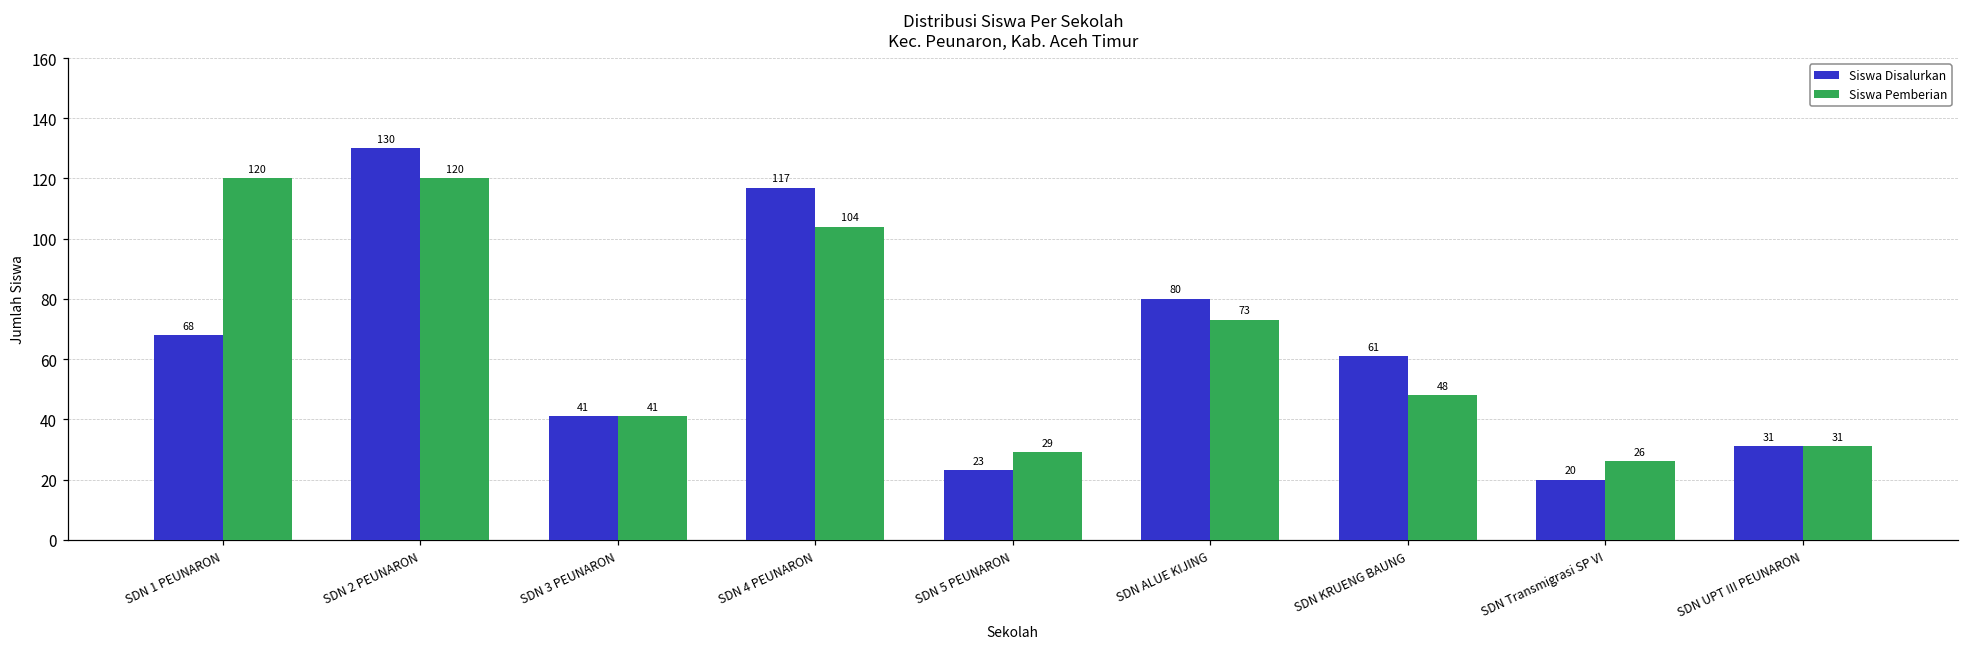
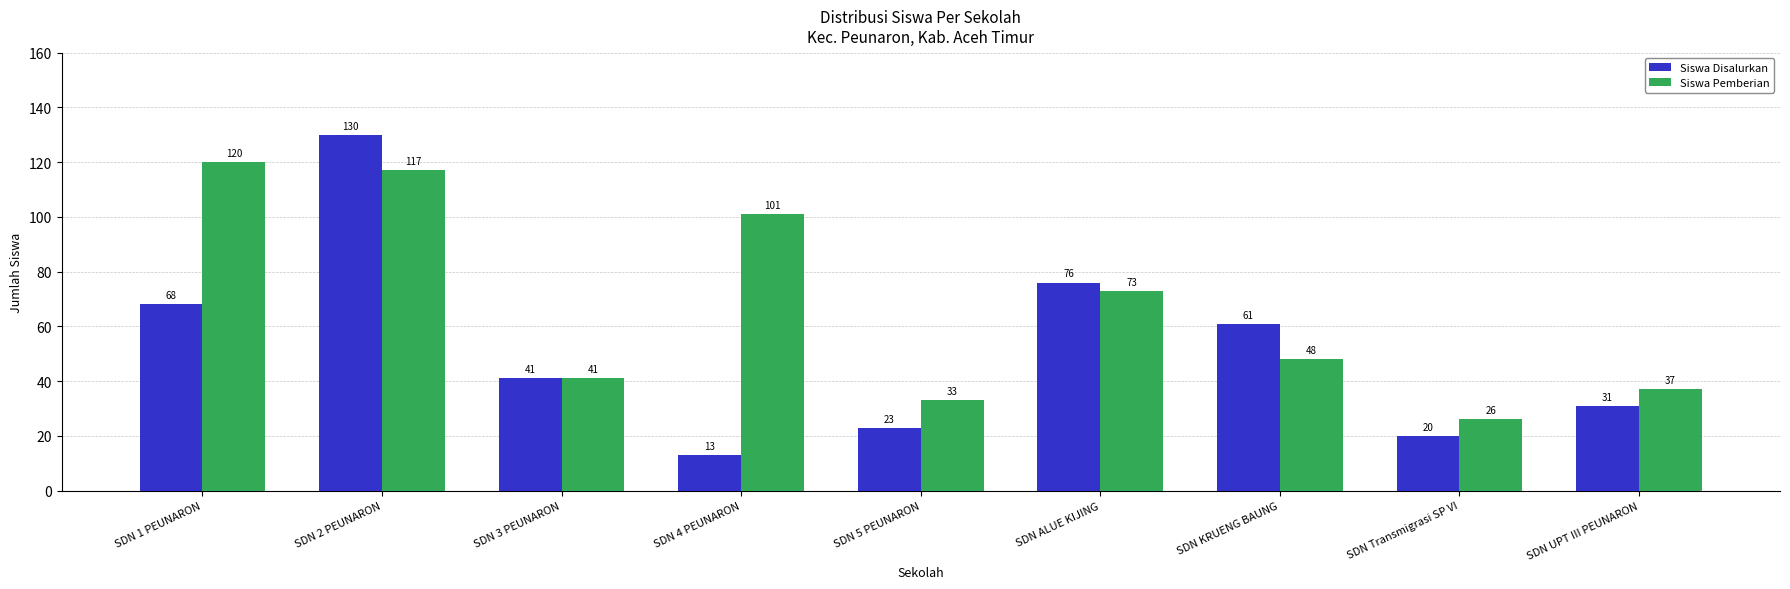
Siswa Pemberian, SDN 2 PEUNARON: 120 -> 117
Siswa Disalurkan, SDN 4 PEUNARON: 117 -> 13
Siswa Pemberian, SDN 4 PEUNARON: 104 -> 101
Siswa Pemberian, SDN 5 PEUNARON: 29 -> 33
Siswa Disalurkan, SDN ALUE KIJING: 80 -> 76
Siswa Pemberian, SDN UPT III PEUNARON: 31 -> 37
